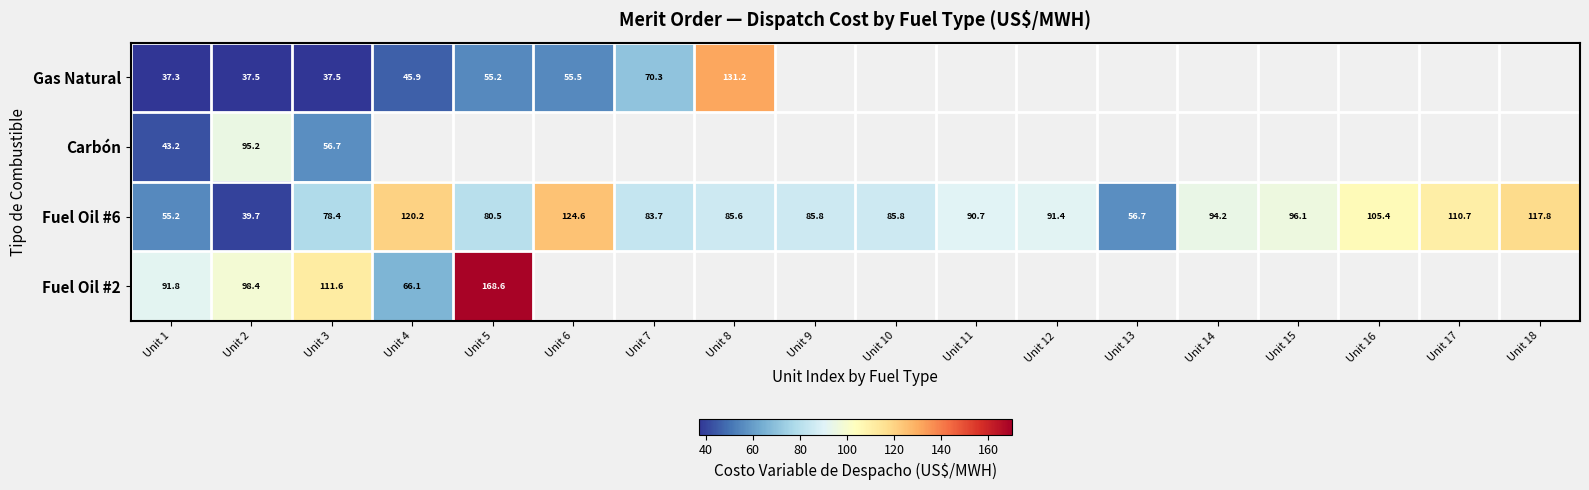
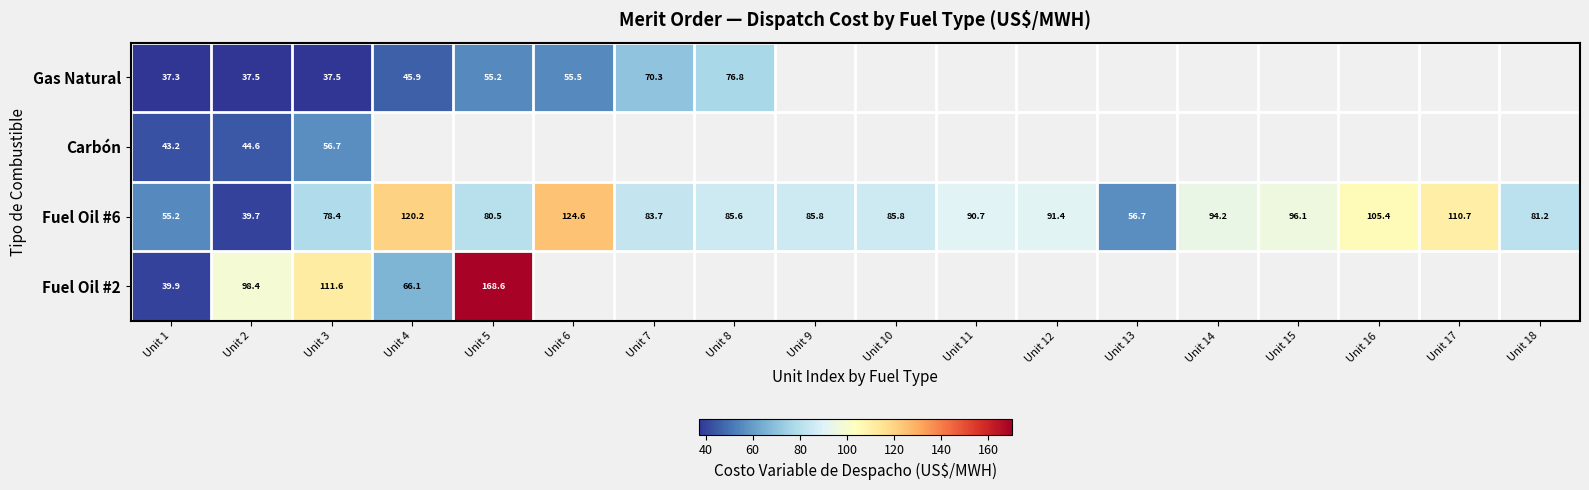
Gas Natural, Unit 8: 131.2 -> 76.8
Carbón, Unit 2: 95.2 -> 44.6
Fuel Oil #6, Unit 18: 117.8 -> 81.2
Fuel Oil #2, Unit 1: 91.8 -> 39.9
